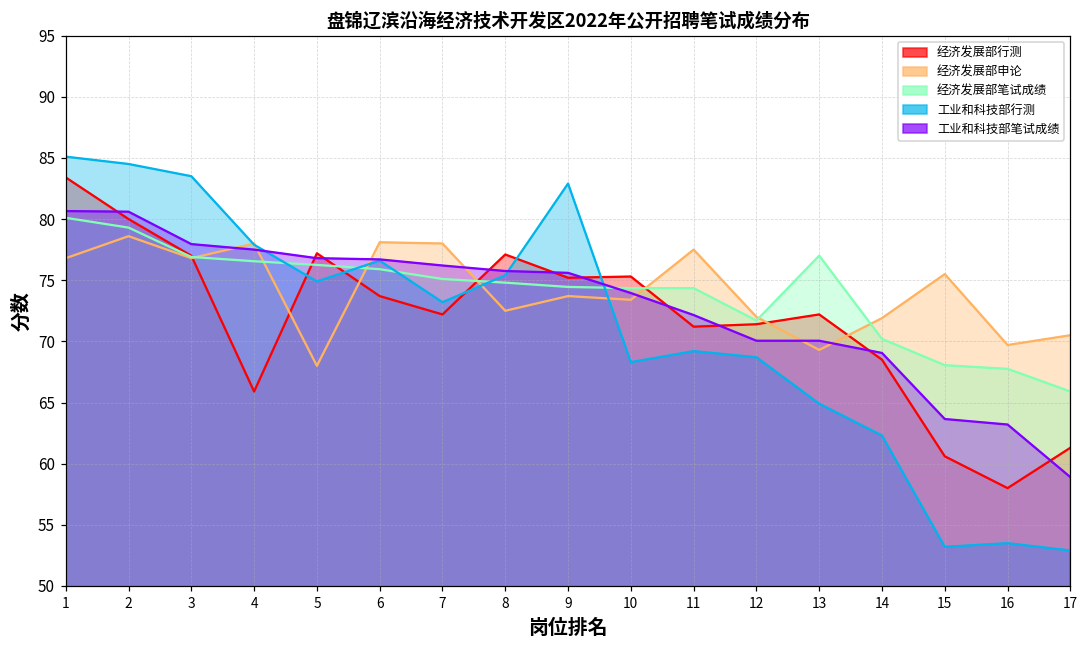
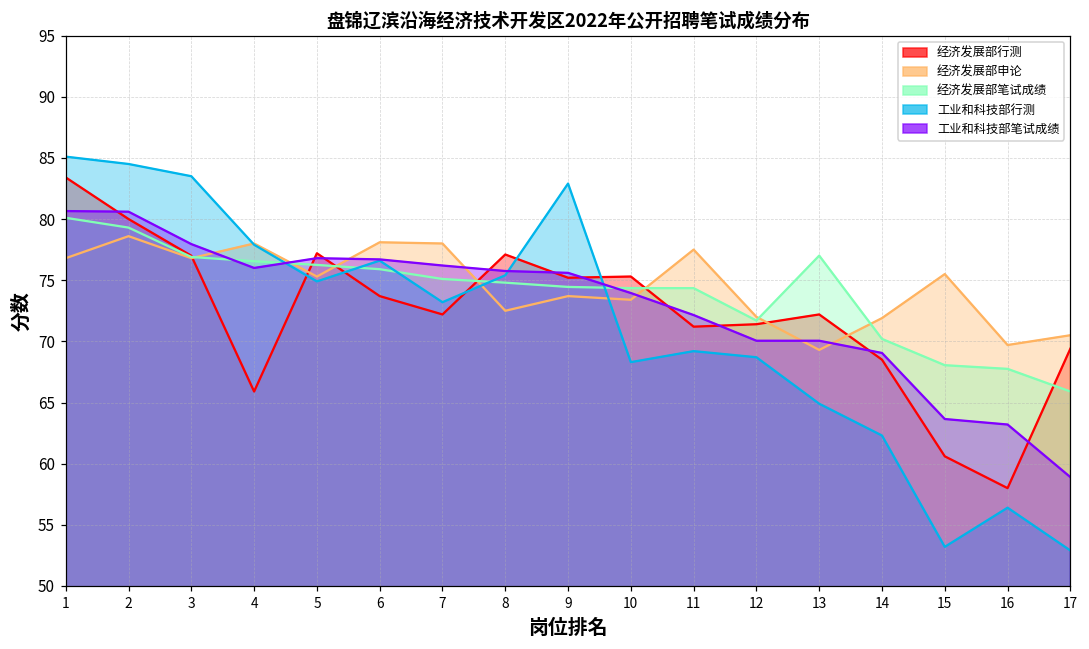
工业和科技部笔试成绩, 4: 77.5 -> 76.0
经济发展部申论, 5: 68.0 -> 75.3
工业和科技部行测, 16: 53.5 -> 56.4
经济发展部行测, 17: 61.3 -> 69.4
